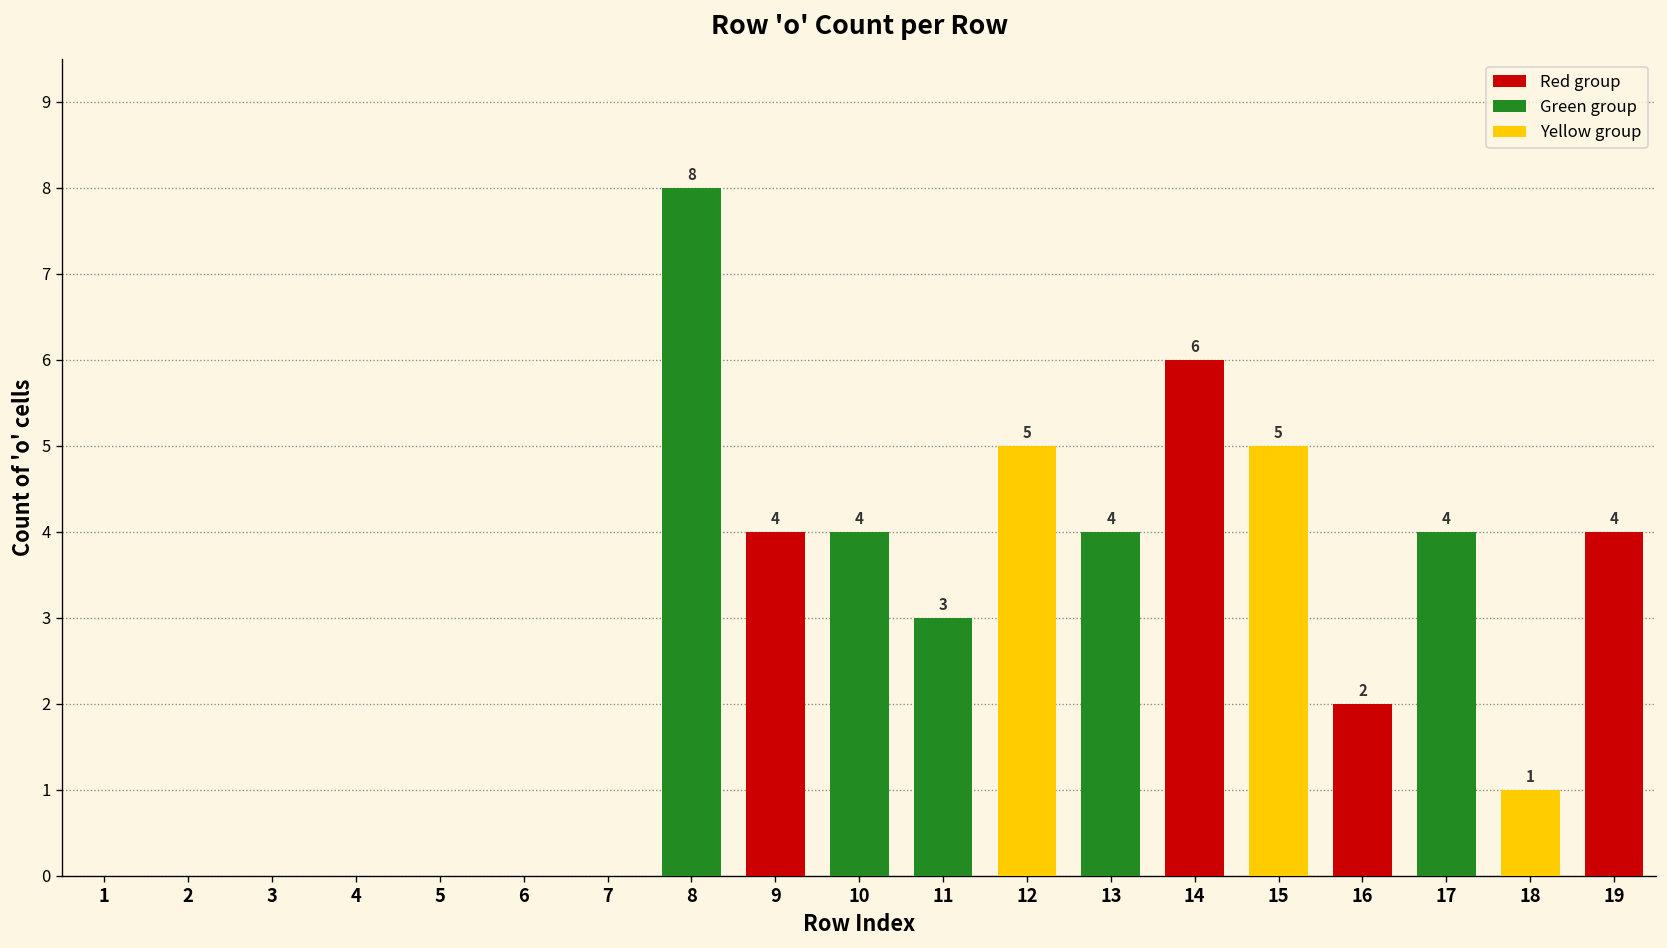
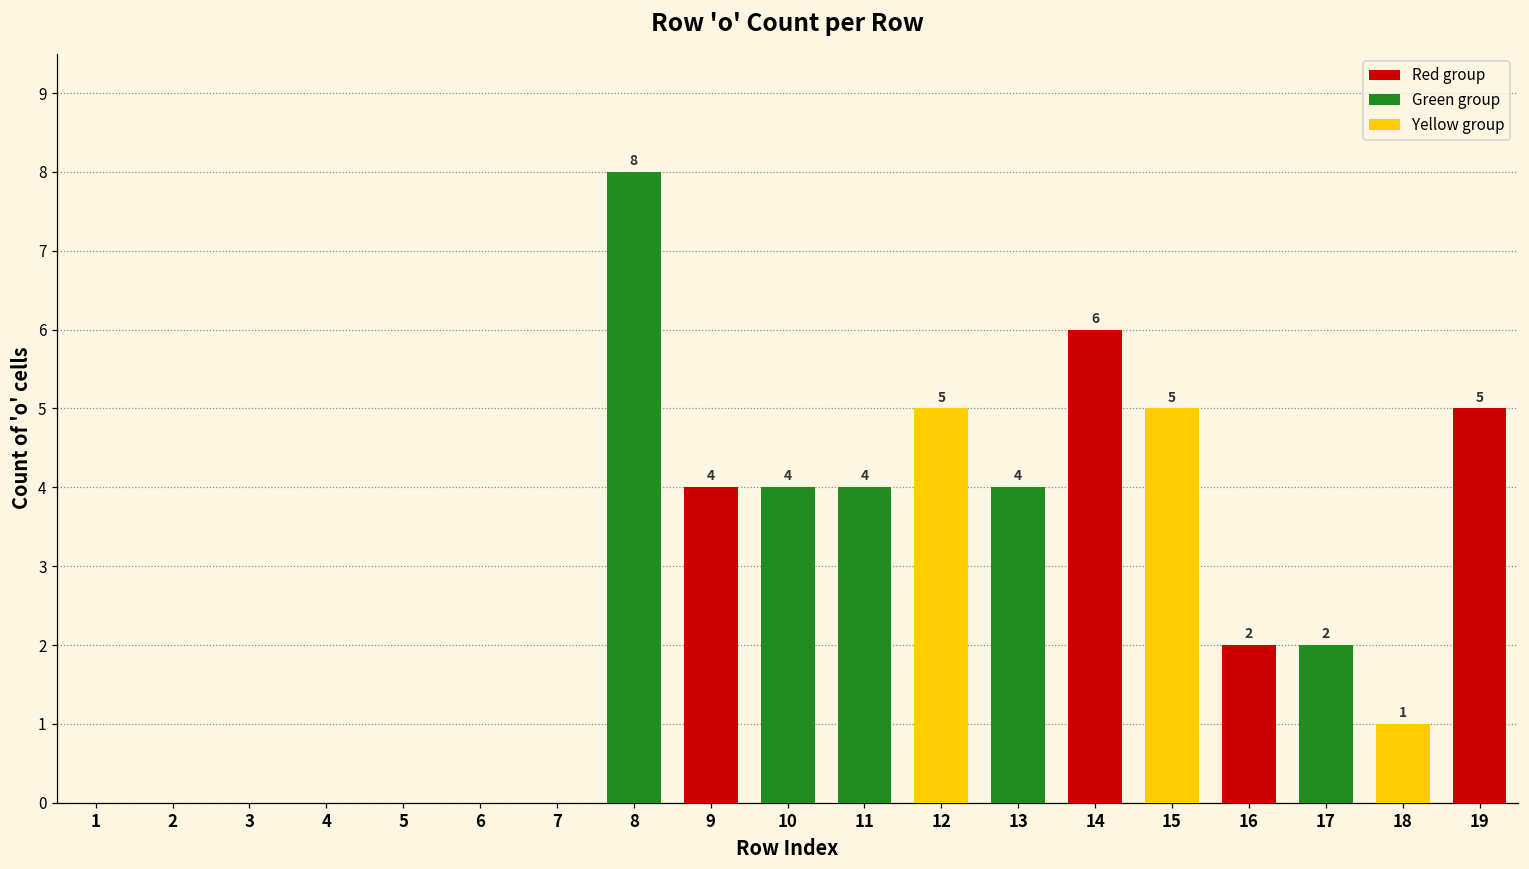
11: 3 -> 4
17: 4 -> 2
19: 4 -> 5
